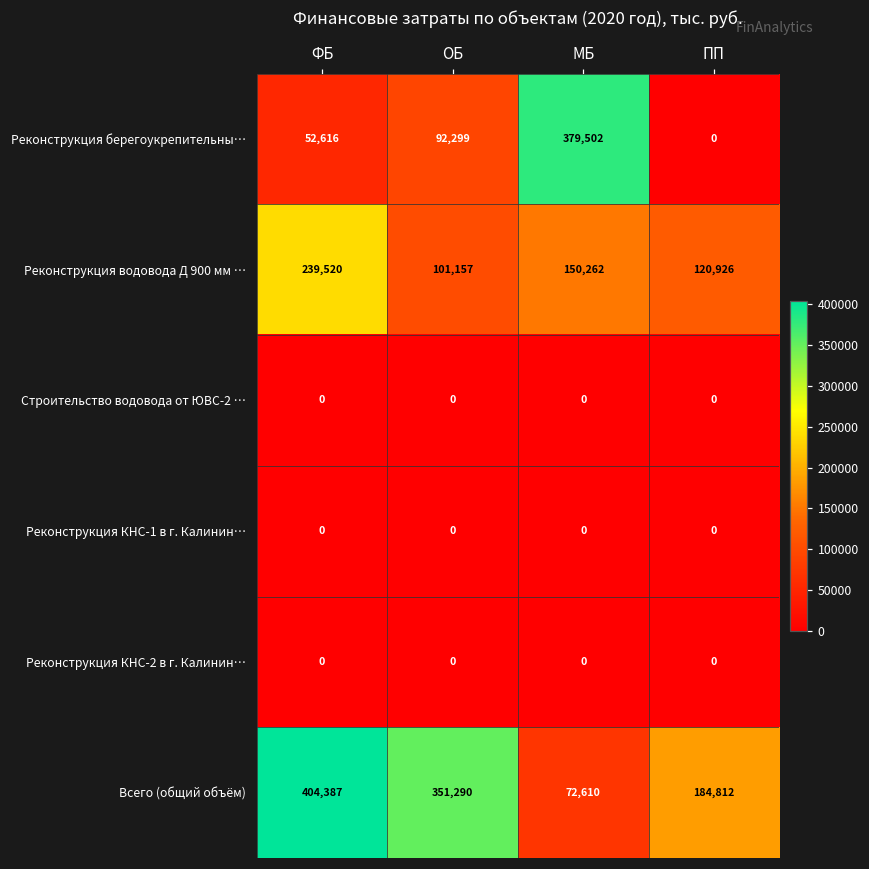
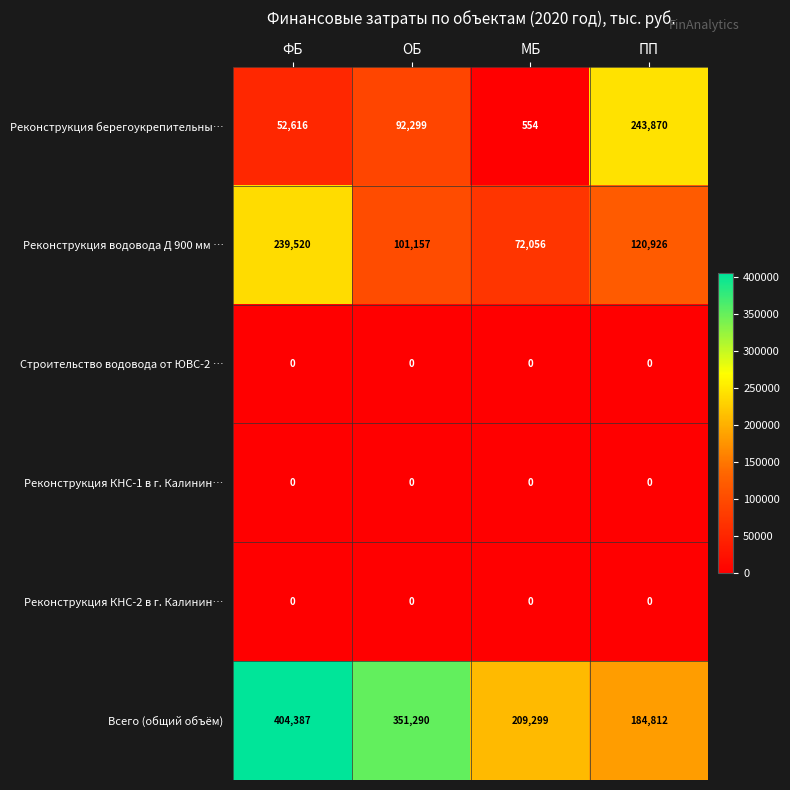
Реконструкция берегоукрепительны…, МБ: 379,502 -> 554
Реконструкция берегоукрепительны…, ПП: 0 -> 243,870
Реконструкция водовода Д 900 мм …, МБ: 150,262 -> 72,056
Всего (общий объём), МБ: 72,610 -> 209,299
